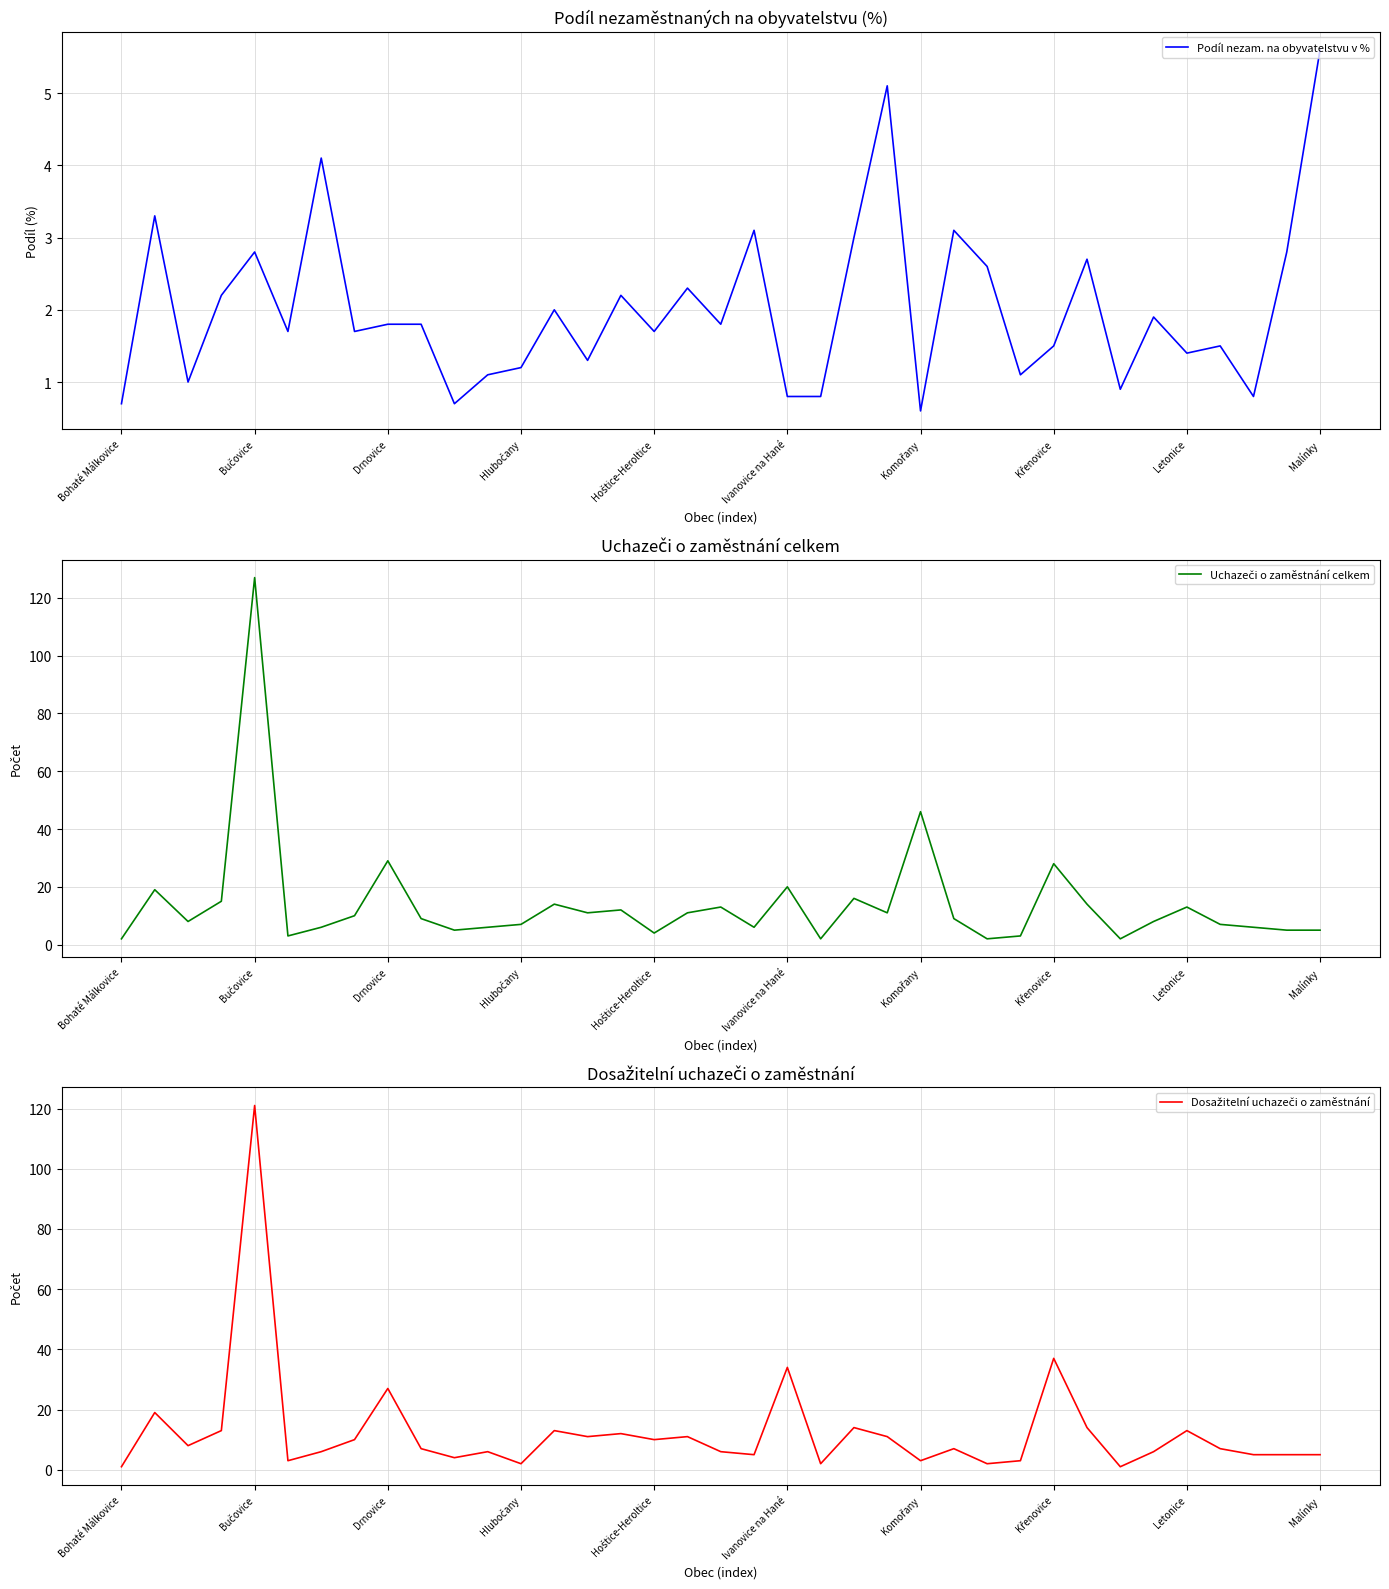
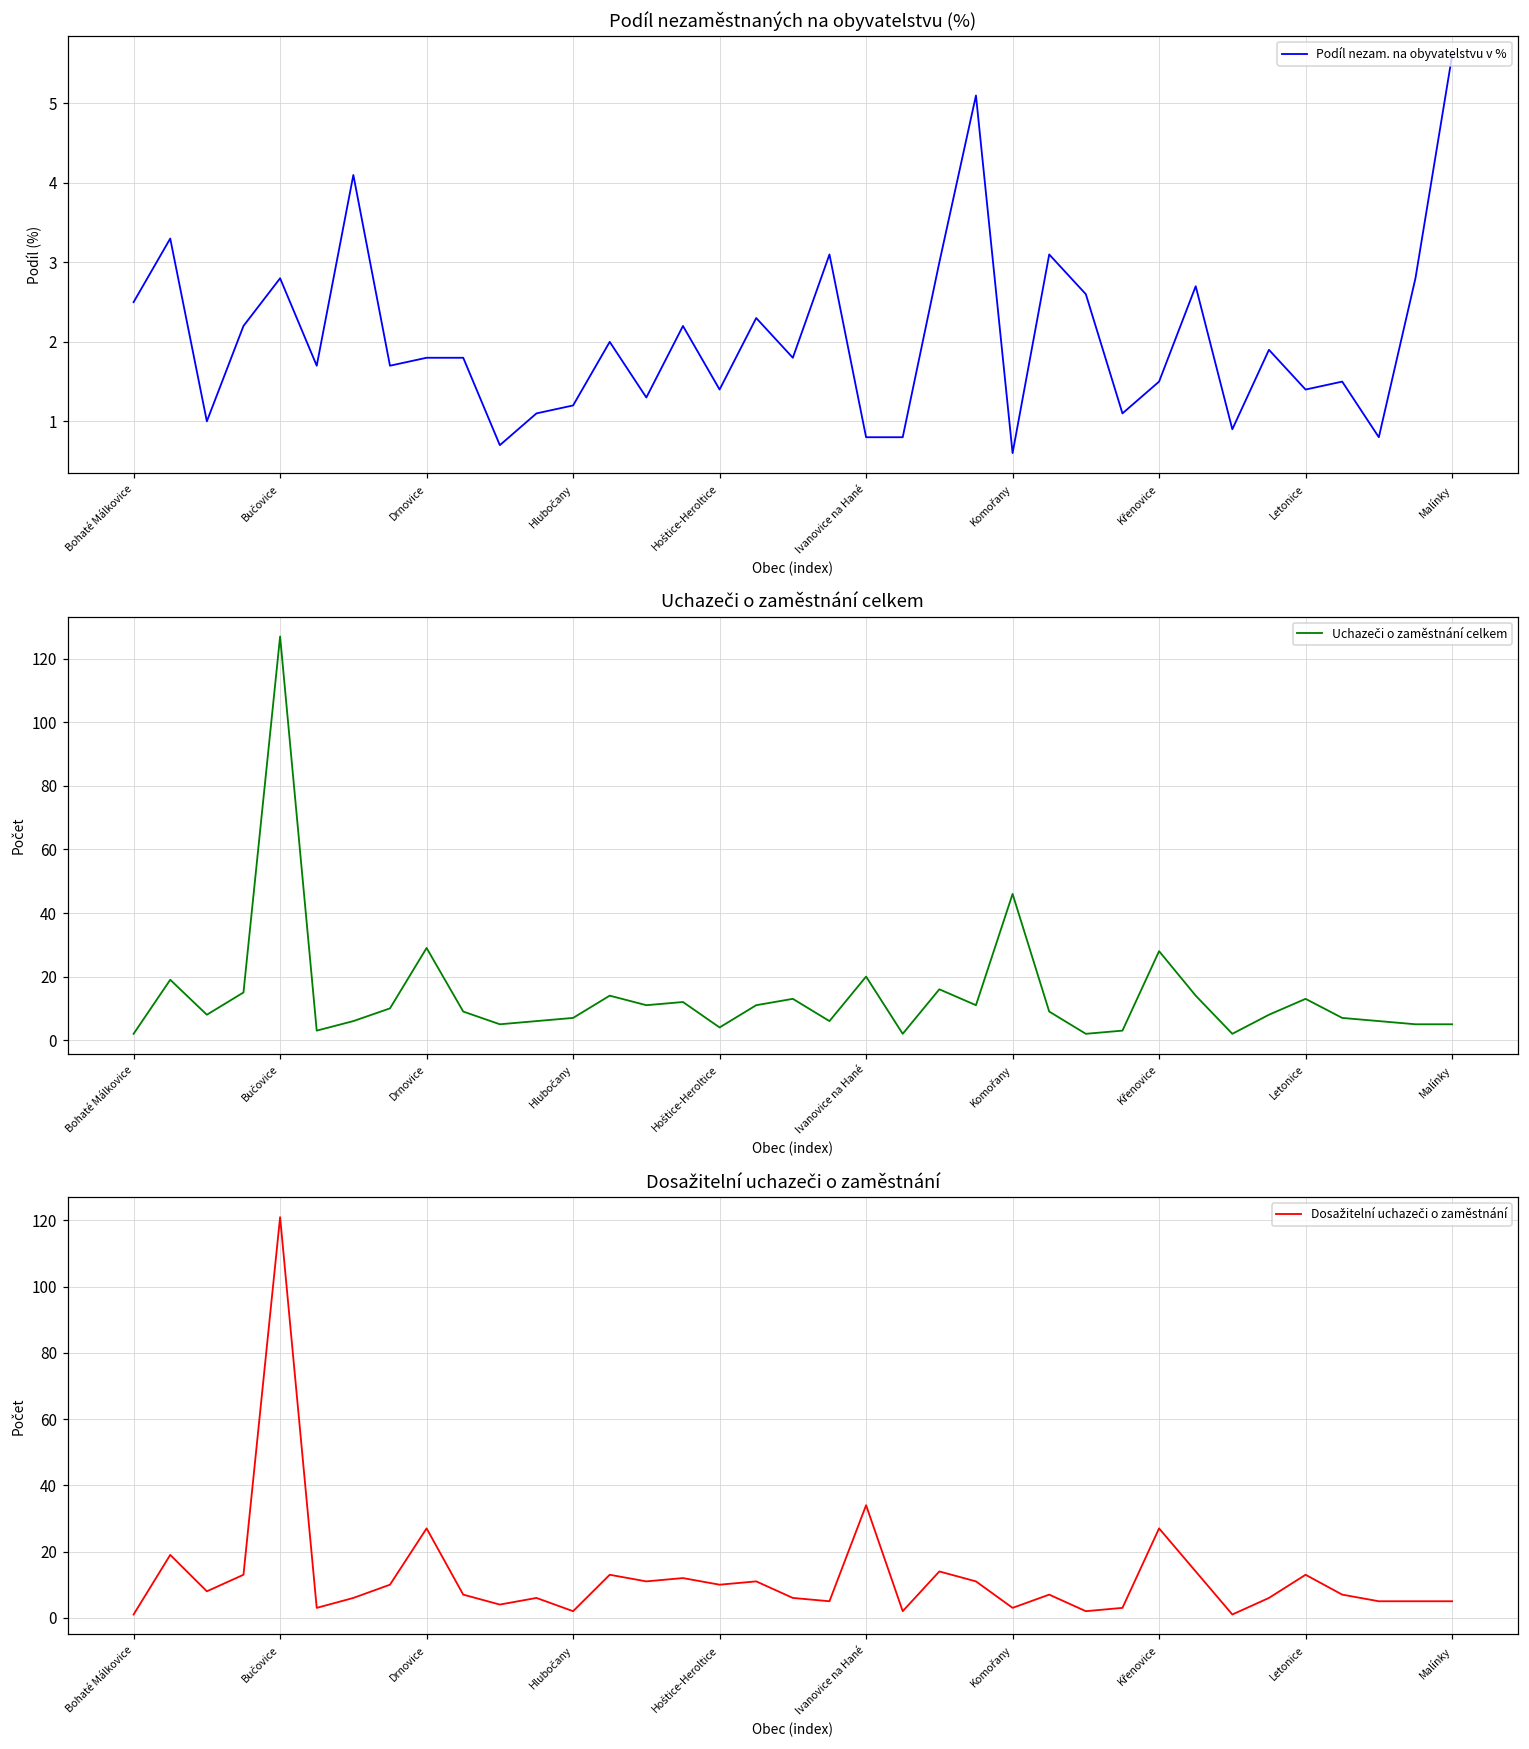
Podíl nezaměstnaných na obyvatelstvu (%), Bohaté Málkovice: 0.7 -> 2.5
Podíl nezaměstnaných na obyvatelstvu (%), Hoštice-Heroltice: 1.7 -> 1.4
Dosažitelní uchazeči o zaměstnání, Křenovice: 37 -> 27
